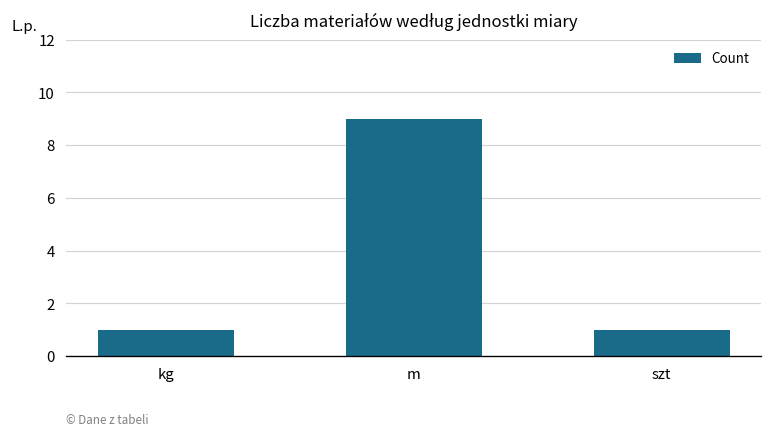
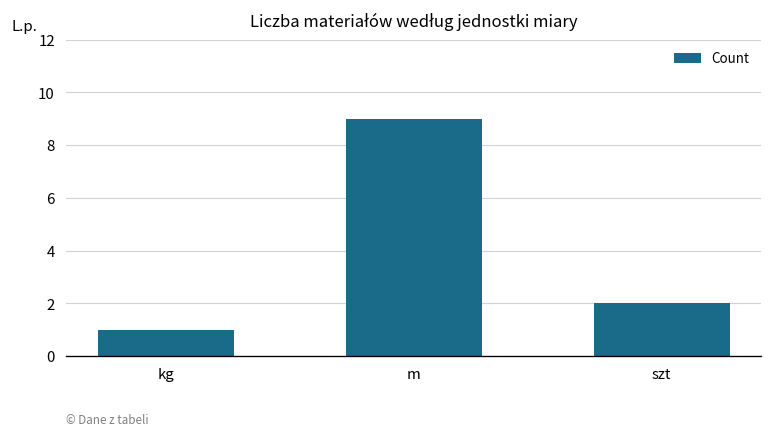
szt: 1 -> 2
